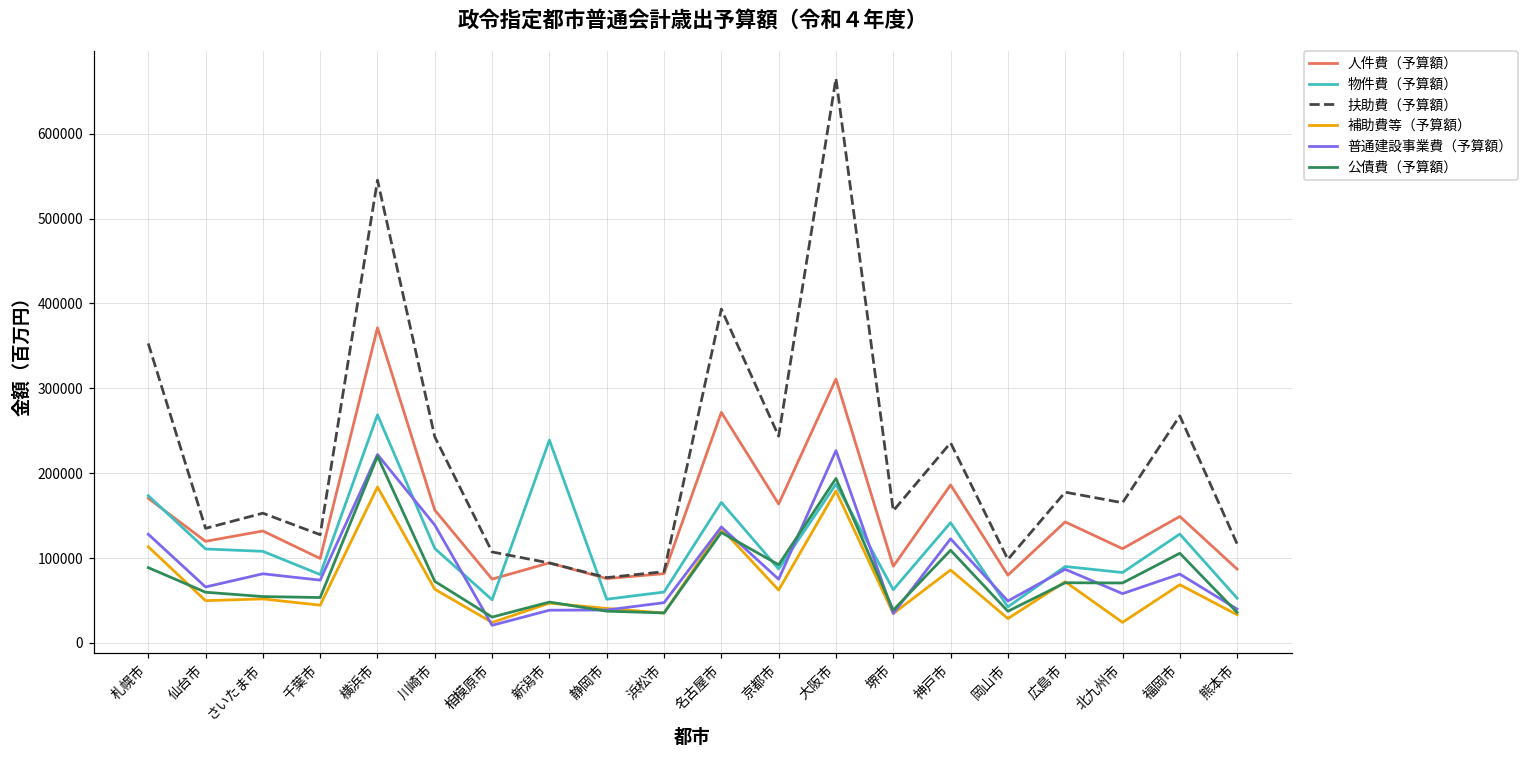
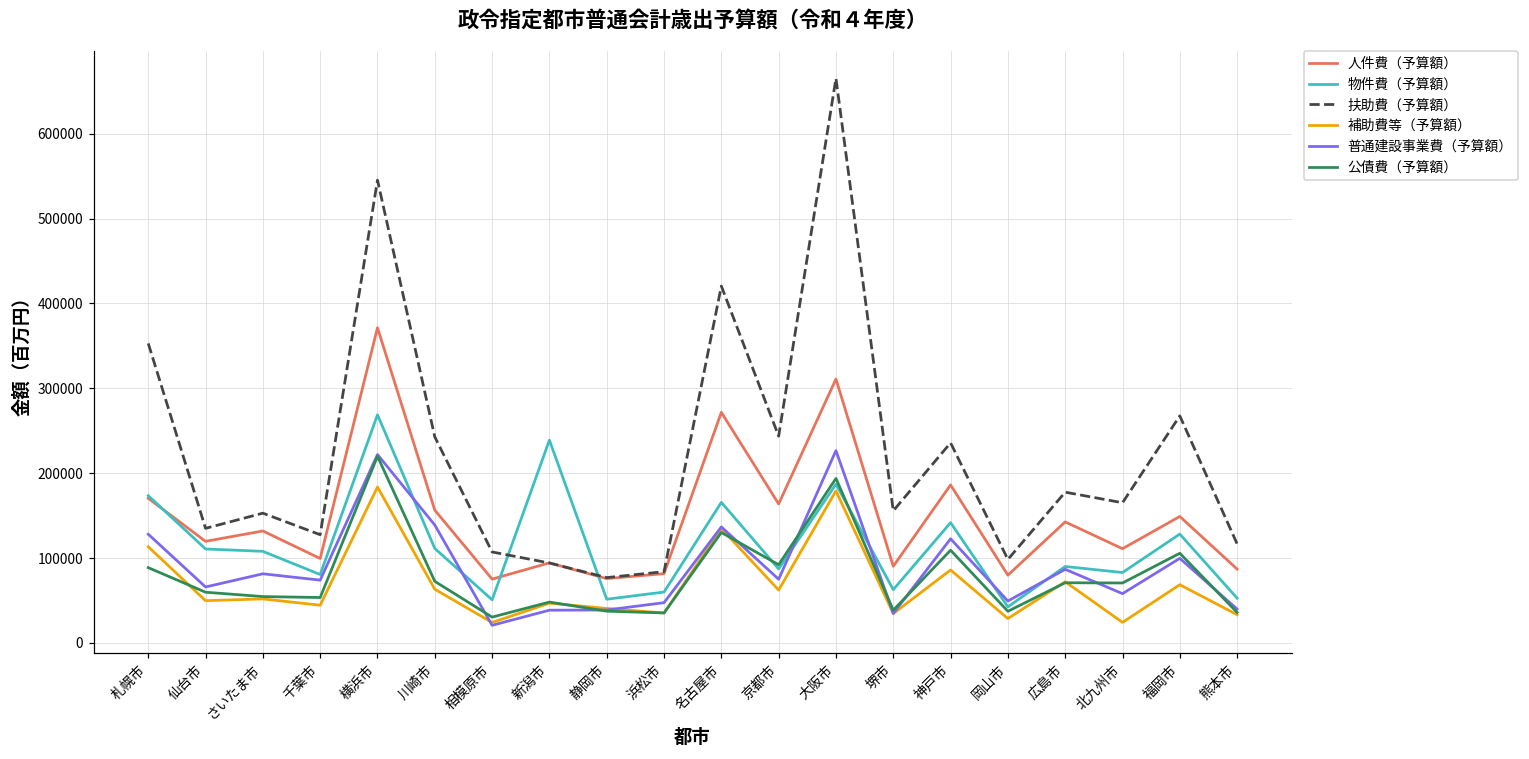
扶助費（予算額）, 名古屋市: 390000 -> 420000
普通建設事業費（予算額）, 福岡市: 80000 -> 100000
